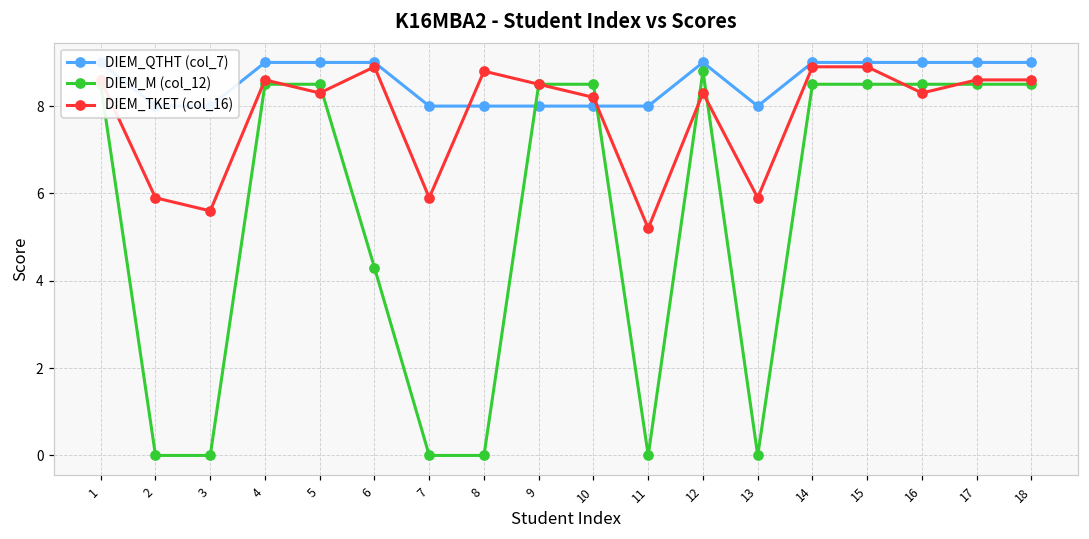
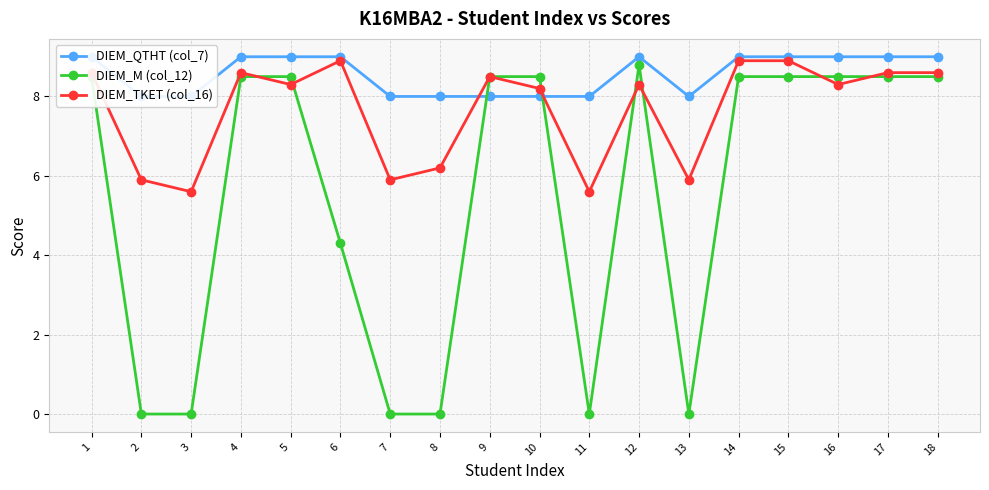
DIEM_TKET (col_16), 8: 8.8 -> 6.2
DIEM_TKET (col_16), 11: 5.2 -> 5.6
